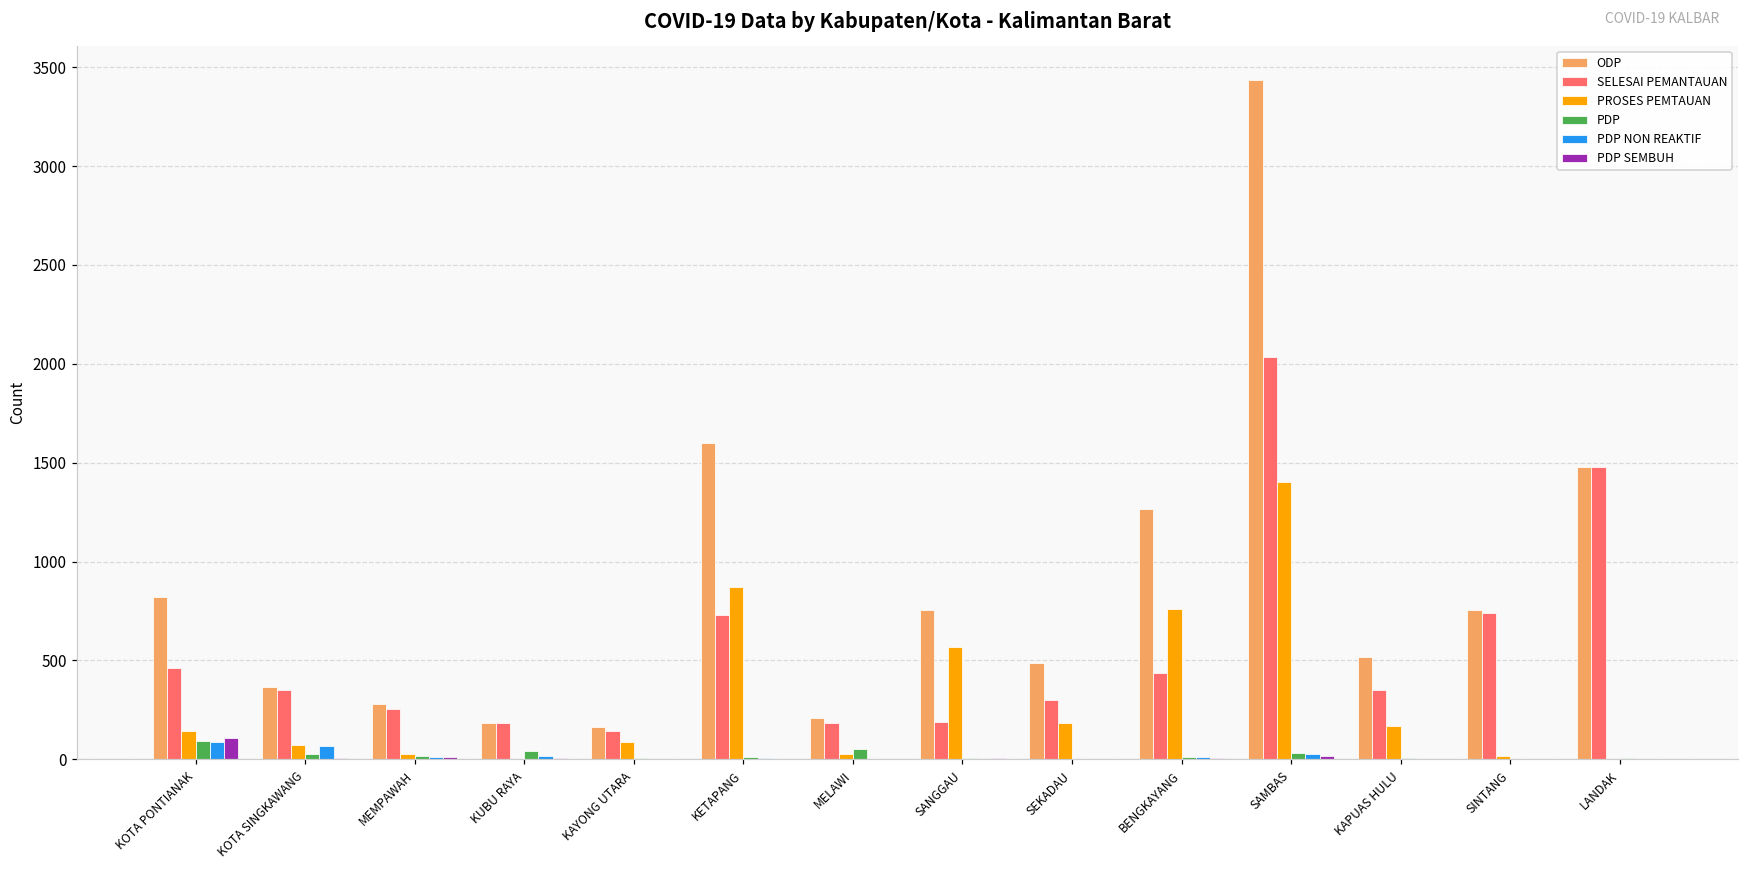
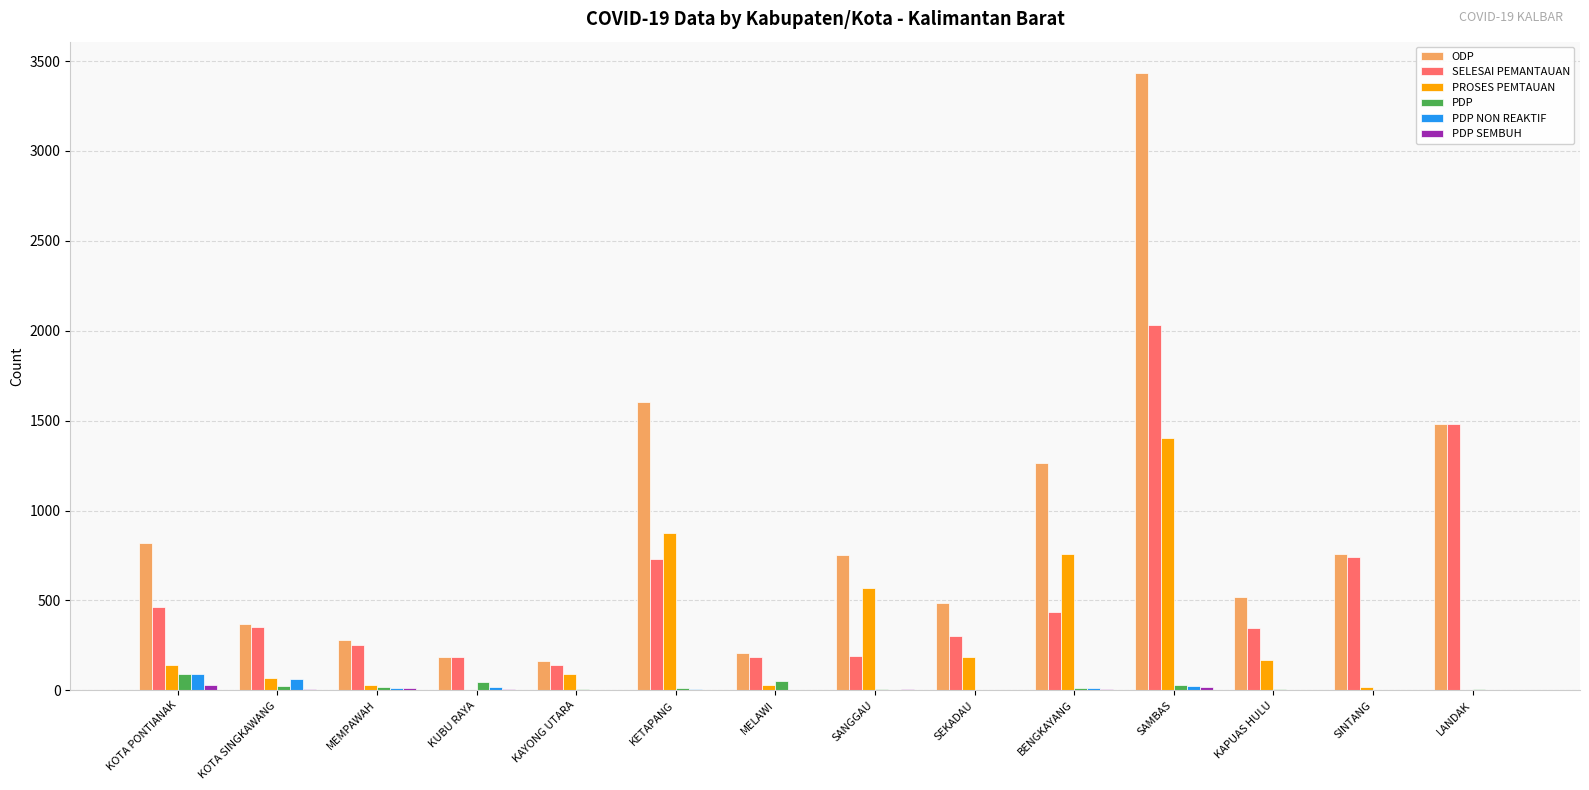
PDP SEMBUH, KOTA PONTIANAK: 110 -> 30
